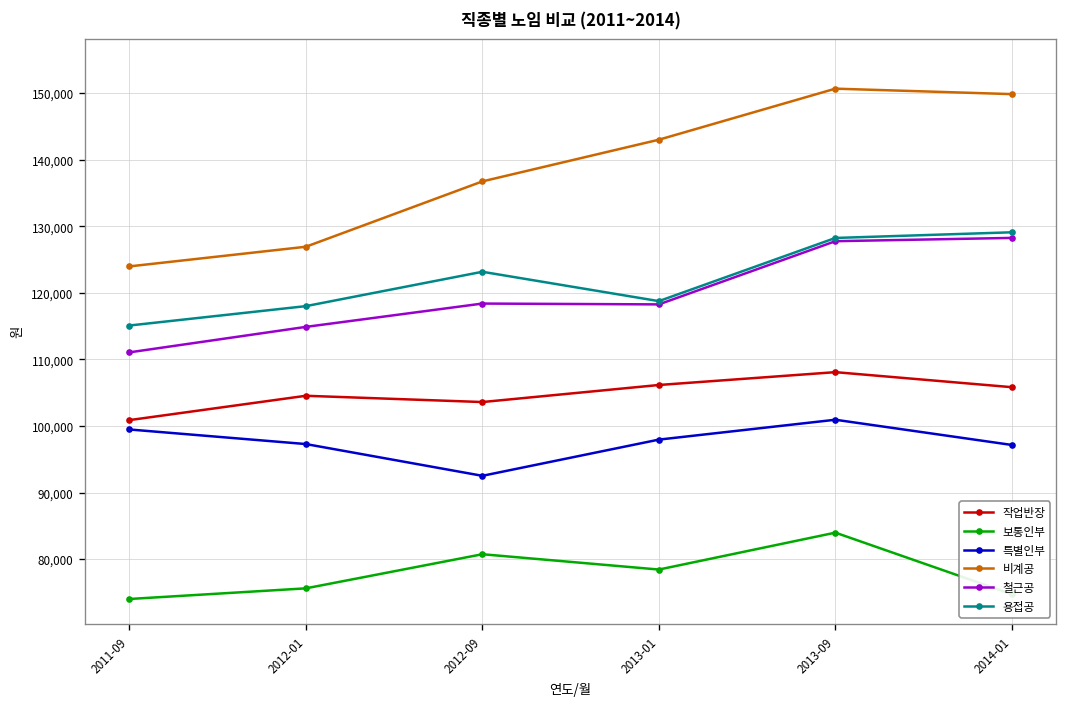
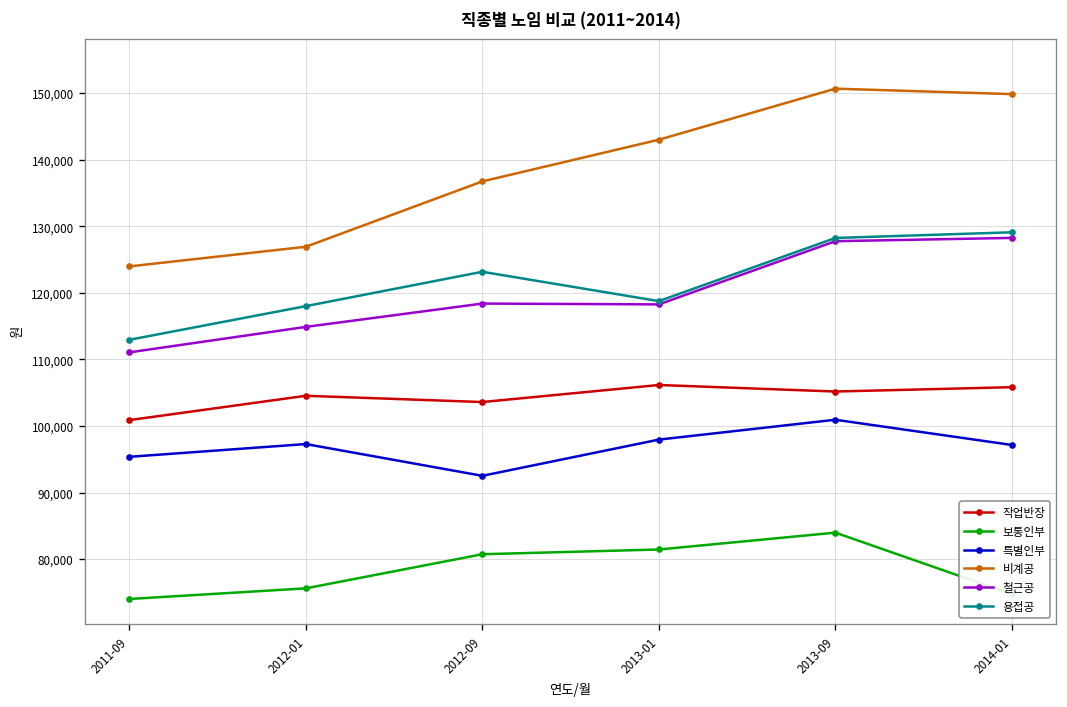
특별인부, 2011-09: 99,000 -> 95,000
용접공, 2011-09: 115,000 -> 113,000
보통인부, 2013-01: 78,000 -> 81,000
작업반장, 2013-09: 108,000 -> 105,000
